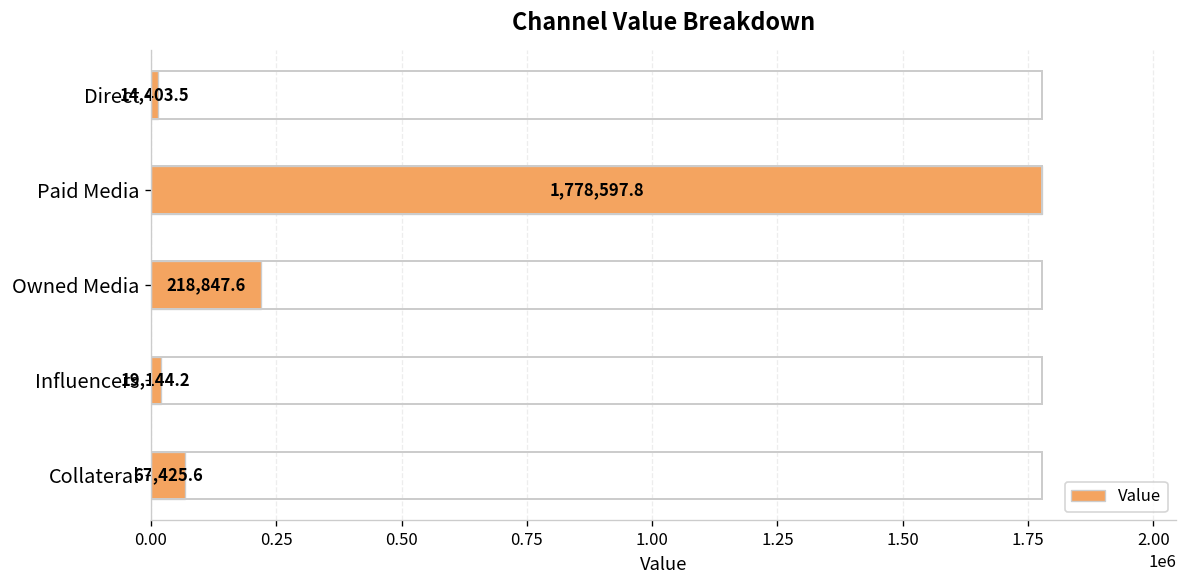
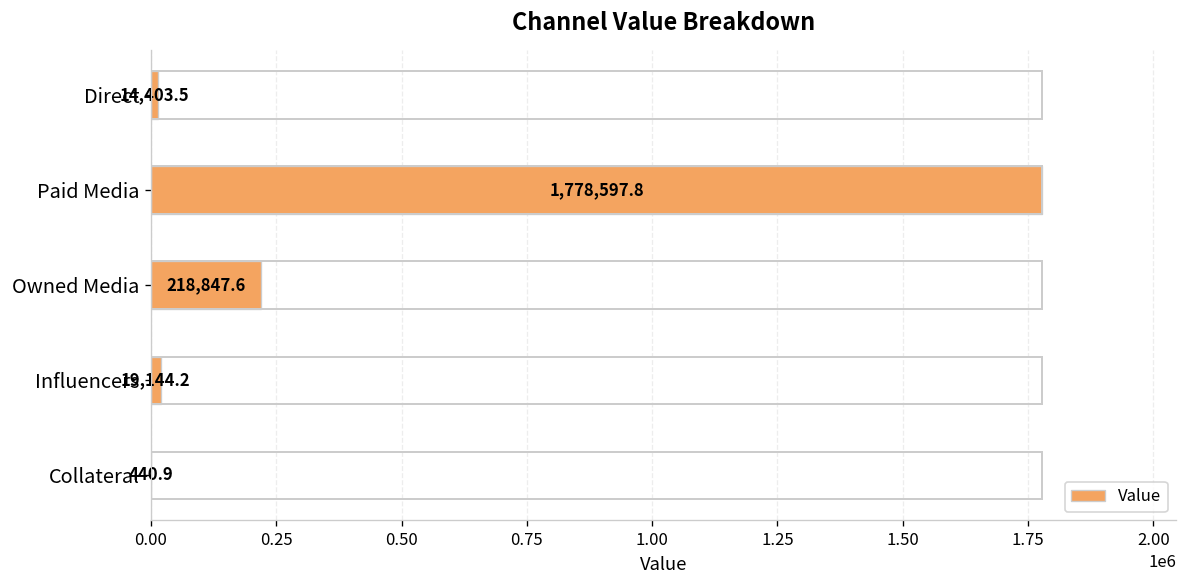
Collateral: 67,425.6 -> 440.9
